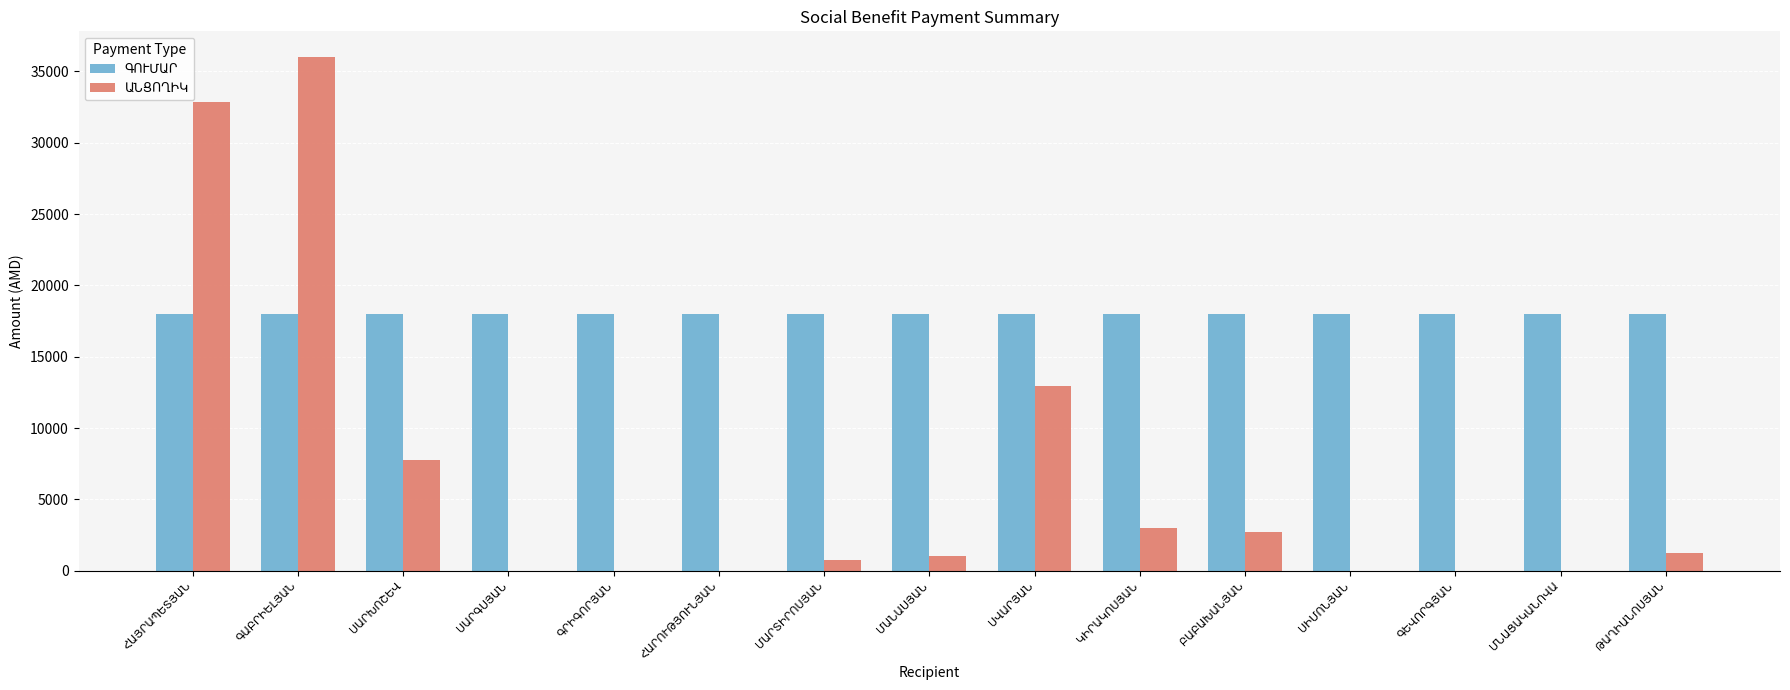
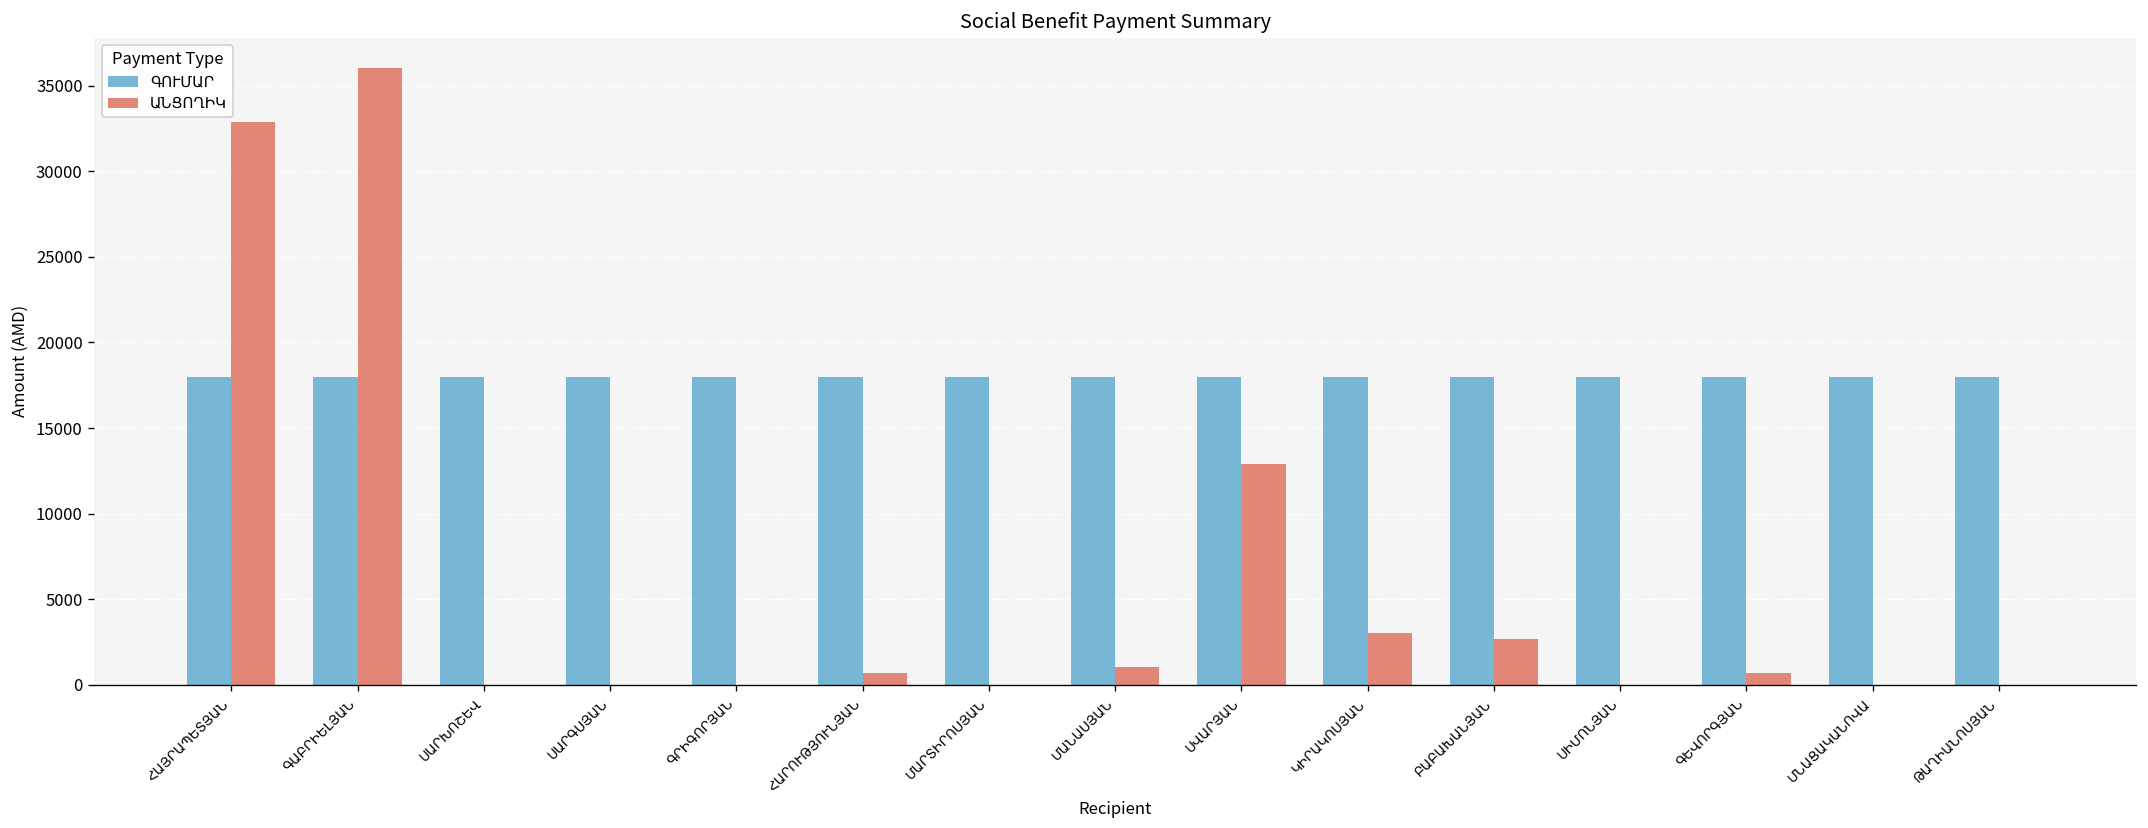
ԱՆՑՈՂԻԿ, ՍԱՐԽՈՇԵՎ: 7800 -> 0
ԱՆՑՈՂԻԿ, ՀԱՐՈՒԹՅՈՒՆՅԱՆ: 0 -> 700
ԱՆՑՈՂԻԿ, ՄԱՐՏԻՐՈՍՅԱՆ: 800 -> 0
ԱՆՑՈՂԻԿ, ԳԵՎՈՐԳՅԱՆ: 0 -> 700
ԱՆՑՈՂԻԿ, ԹԱՂԻԱՆՈՍՅԱՆ: 1300 -> 0
